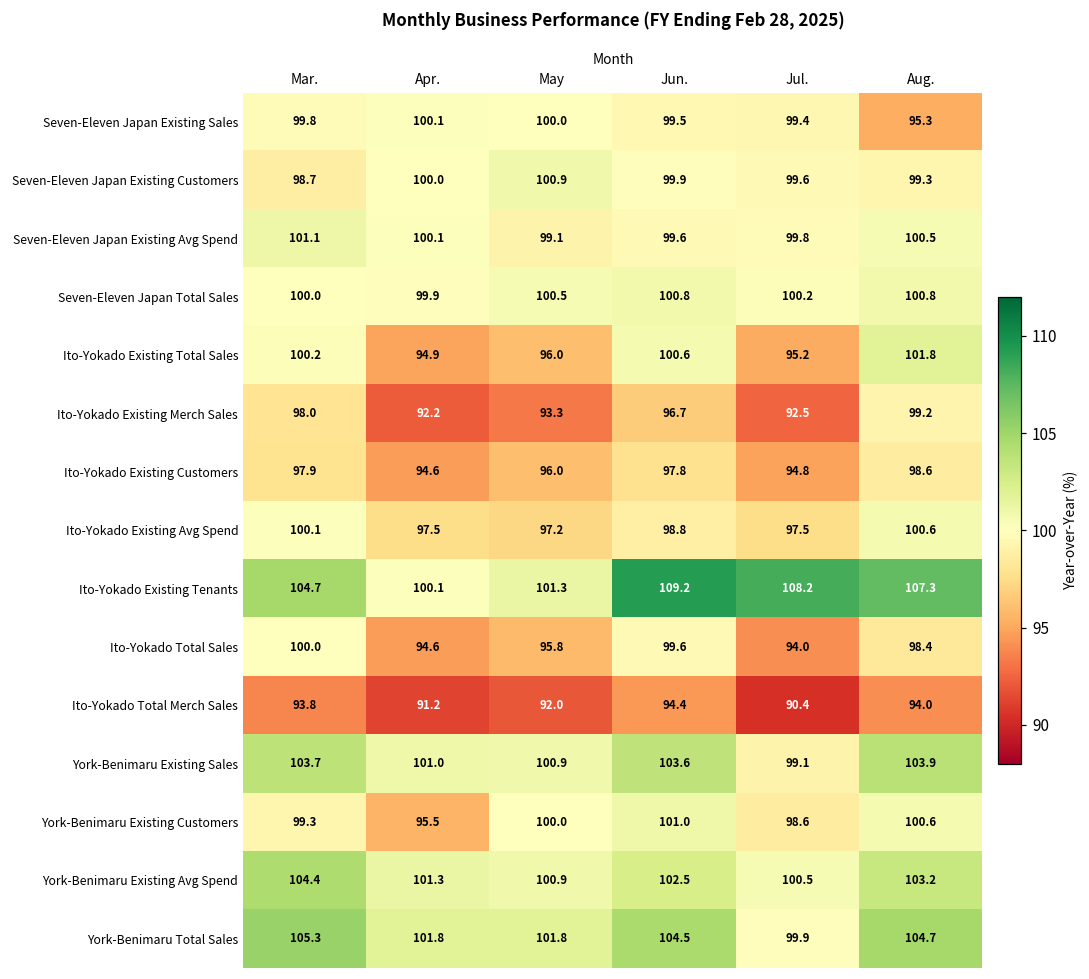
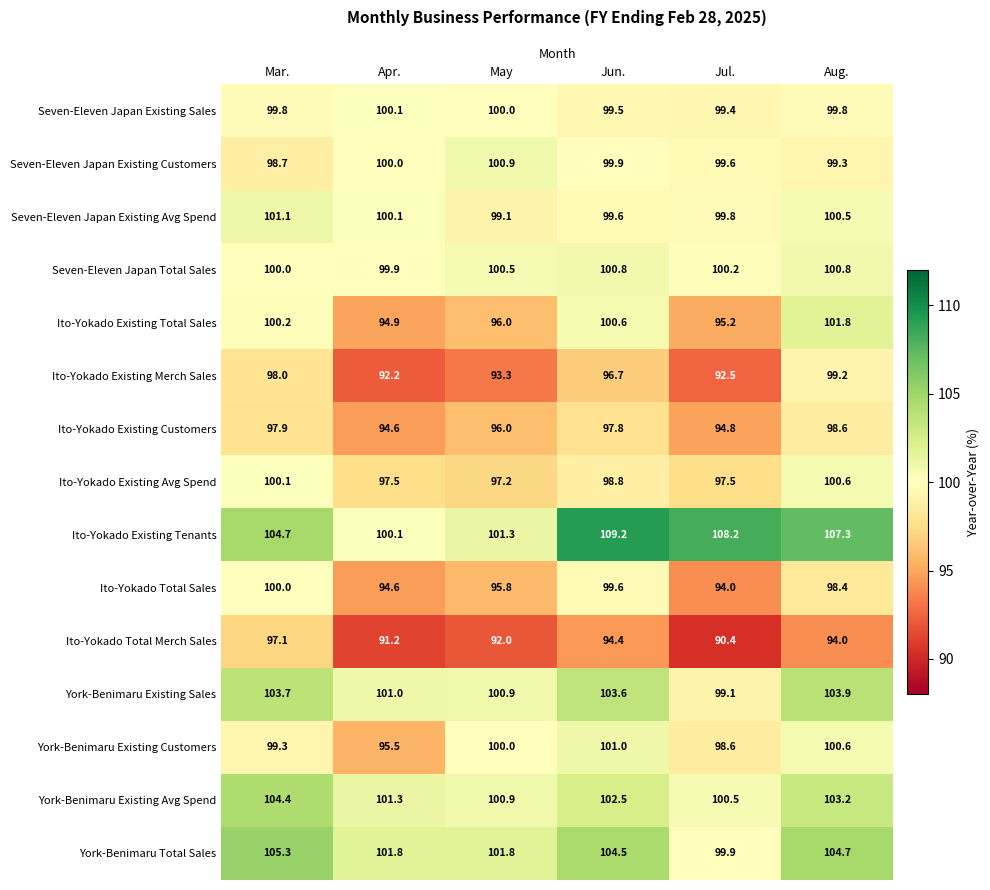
Seven-Eleven Japan Existing Sales, Aug.: 95.3 -> 99.8
Ito-Yokado Total Merch Sales, Mar.: 93.8 -> 97.1
